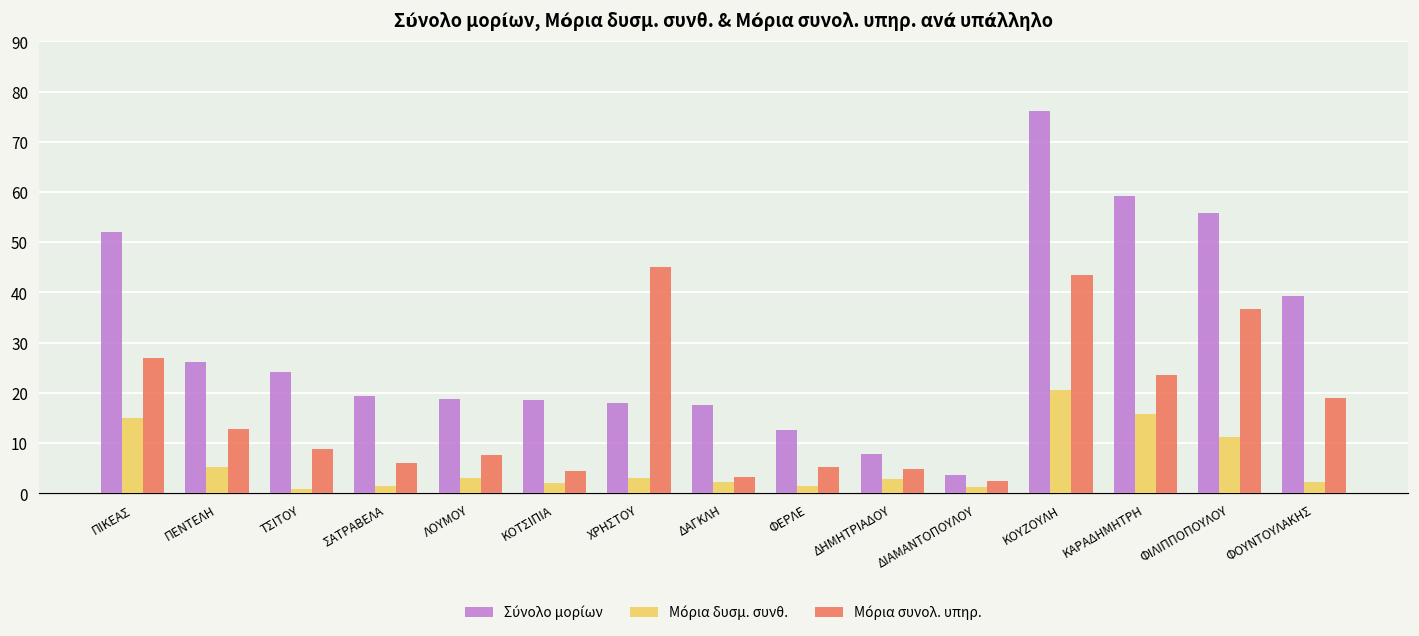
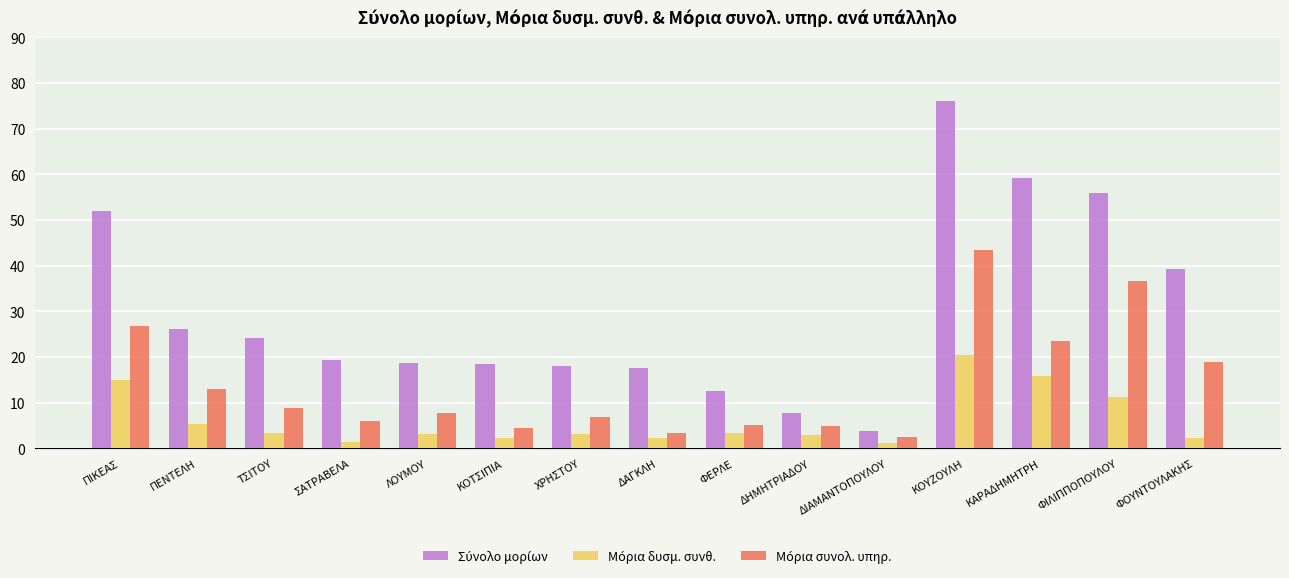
Μόρια δυσμ. συνθ., ΤΣΙΤΟΥ: 1 -> 3
Μόρια συνολ. υπηρ., ΧΡΗΣΤΟΥ: 45 -> 7
Μόρια δυσμ. συνθ., ΦΕΡΛΕ: 2 -> 3
